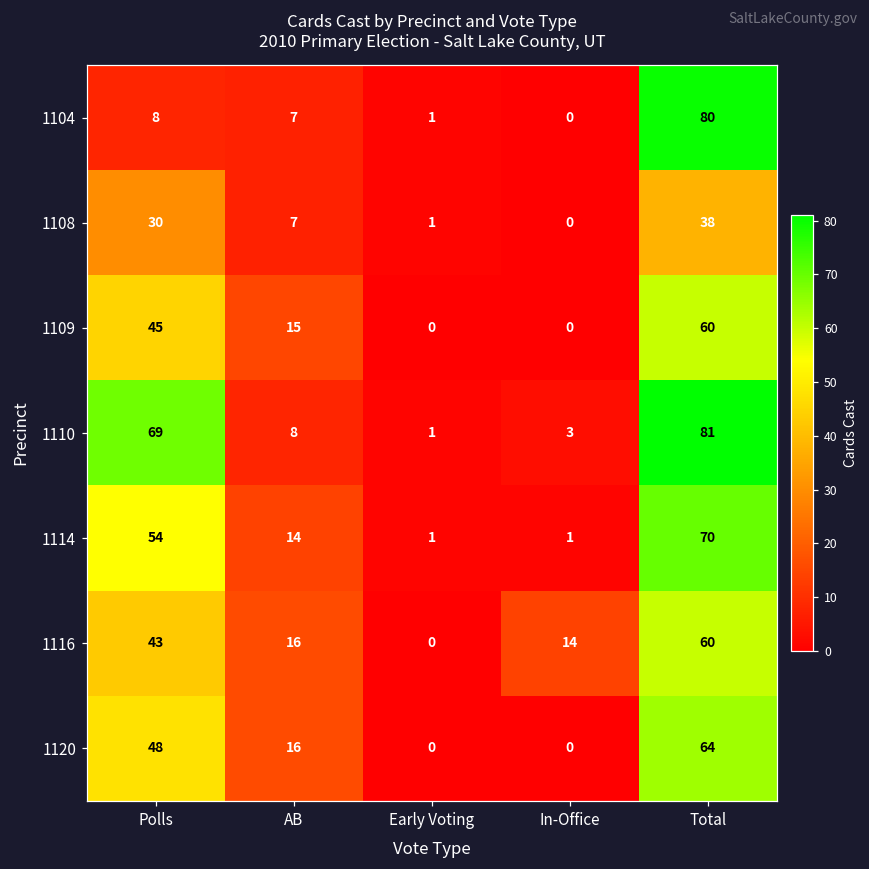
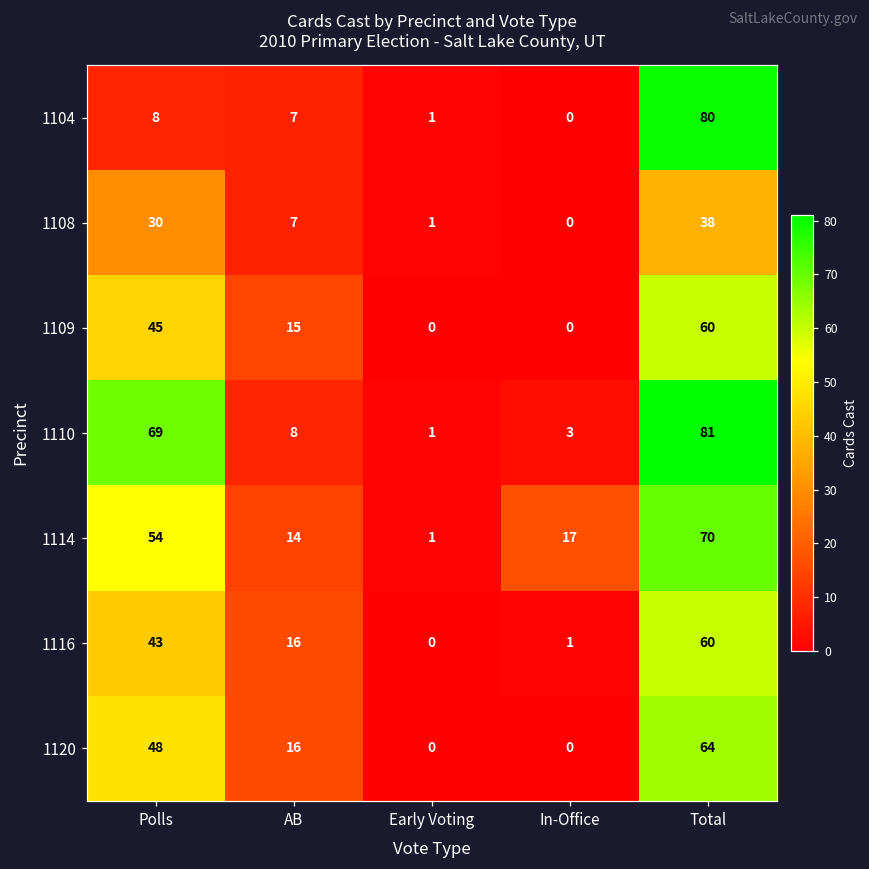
1114, In-Office: 1 -> 17
1116, In-Office: 14 -> 1
